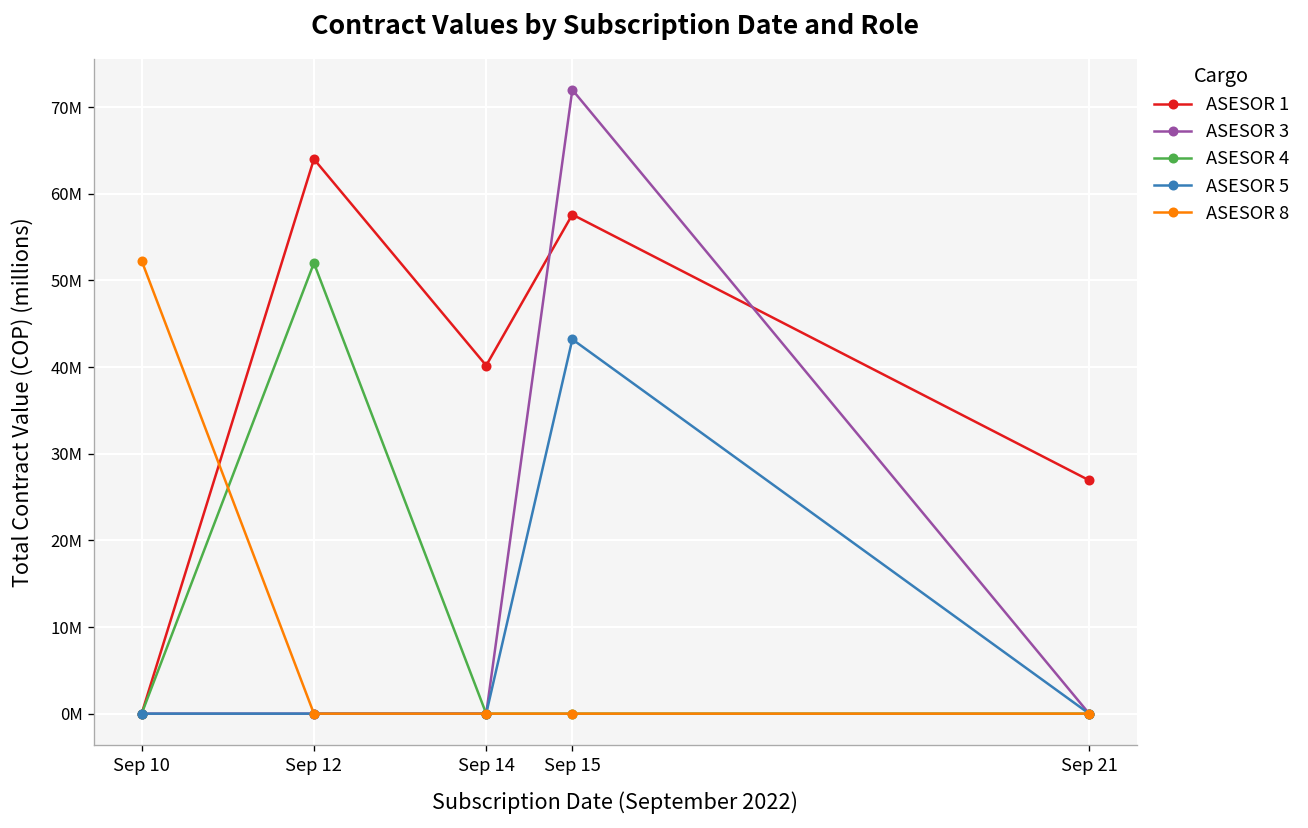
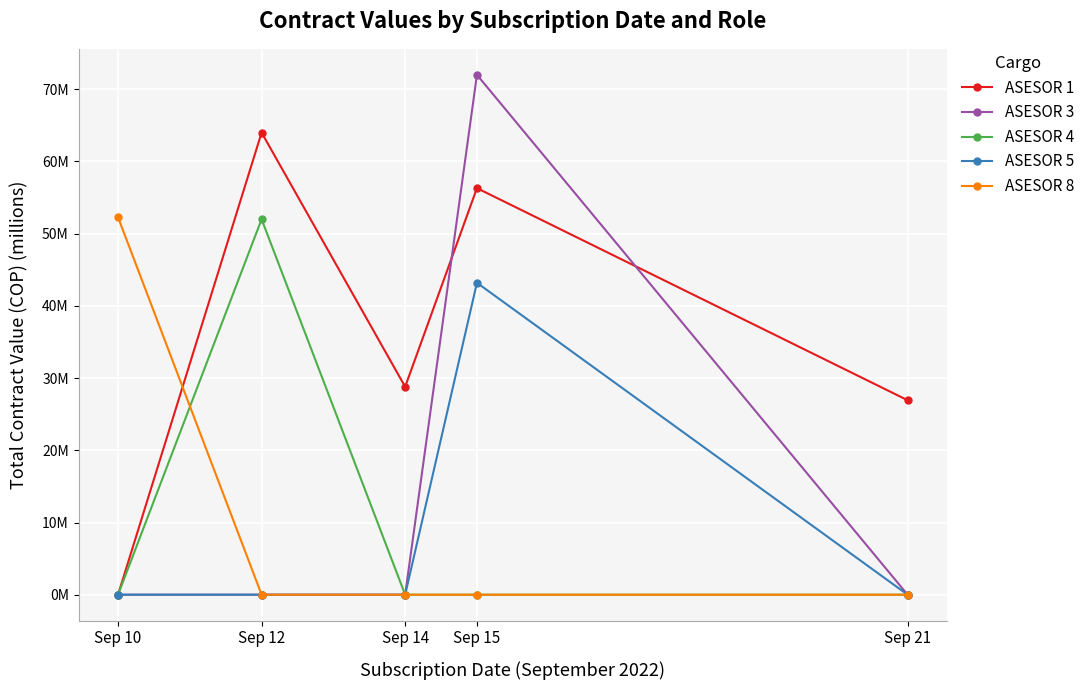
ASESOR 1, Sep 14: 40000000 -> 29000000
ASESOR 1, Sep 15: 58000000 -> 56000000
